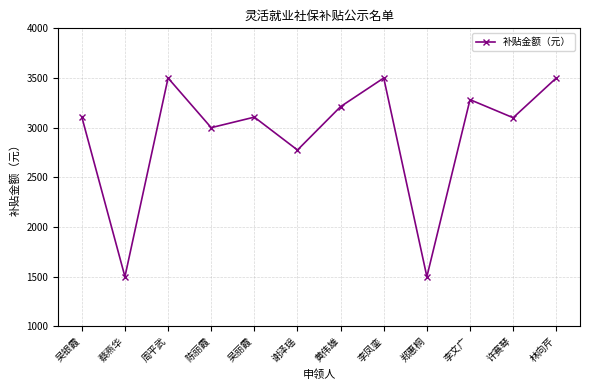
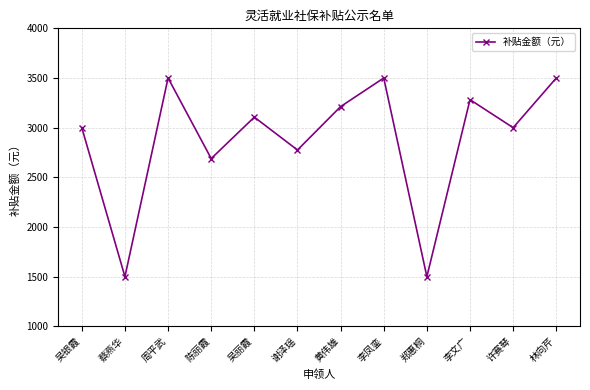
吴银霞: 3100 -> 3000
陈丽霞: 3000 -> 2700
许赛琴: 3100 -> 3000
